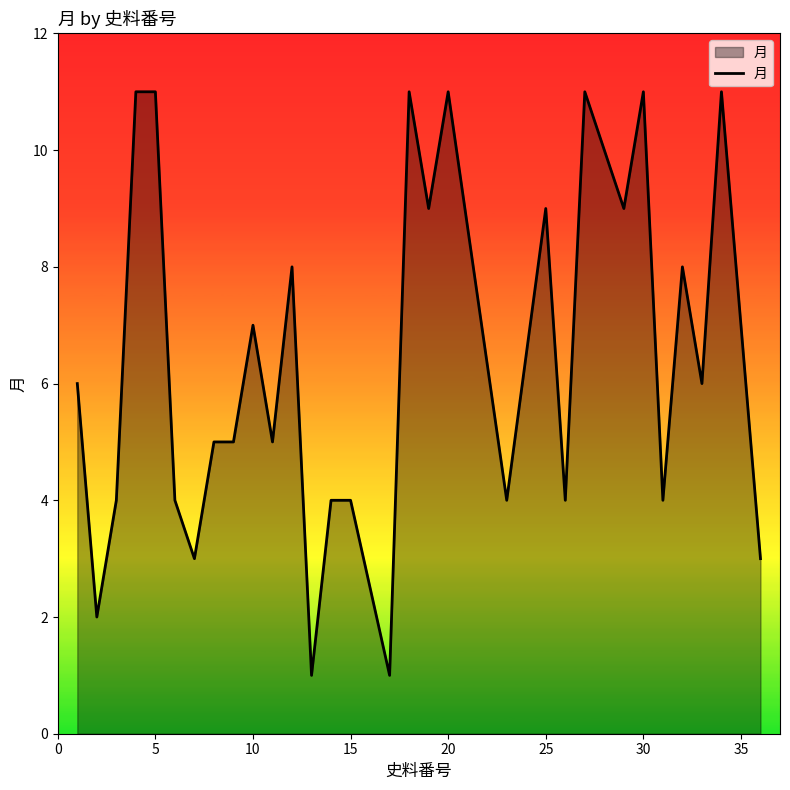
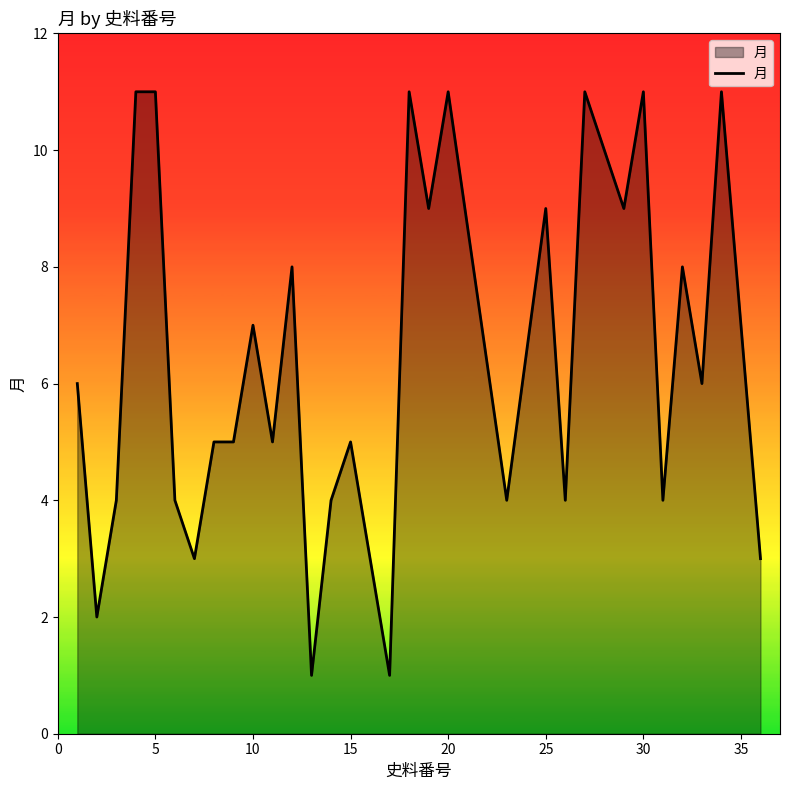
15: 4 -> 5
